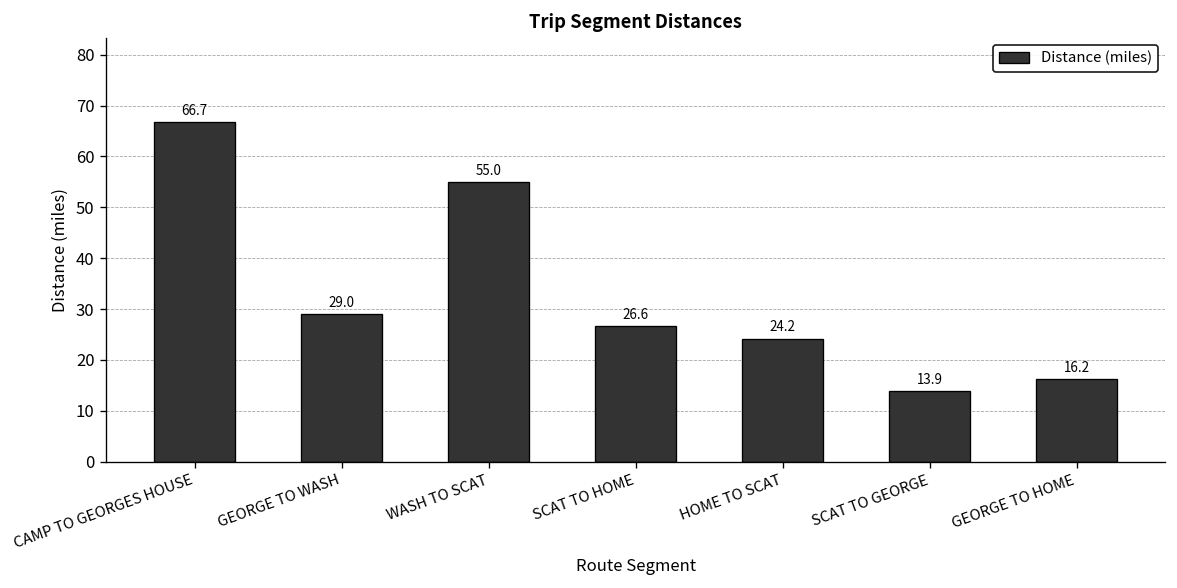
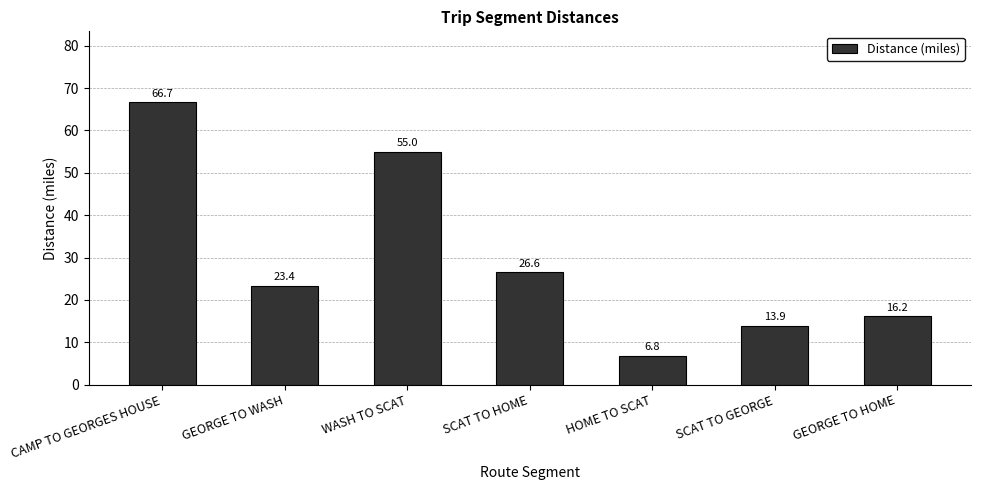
GEORGE TO WASH: 29.0 -> 23.4
HOME TO SCAT: 24.2 -> 6.8
